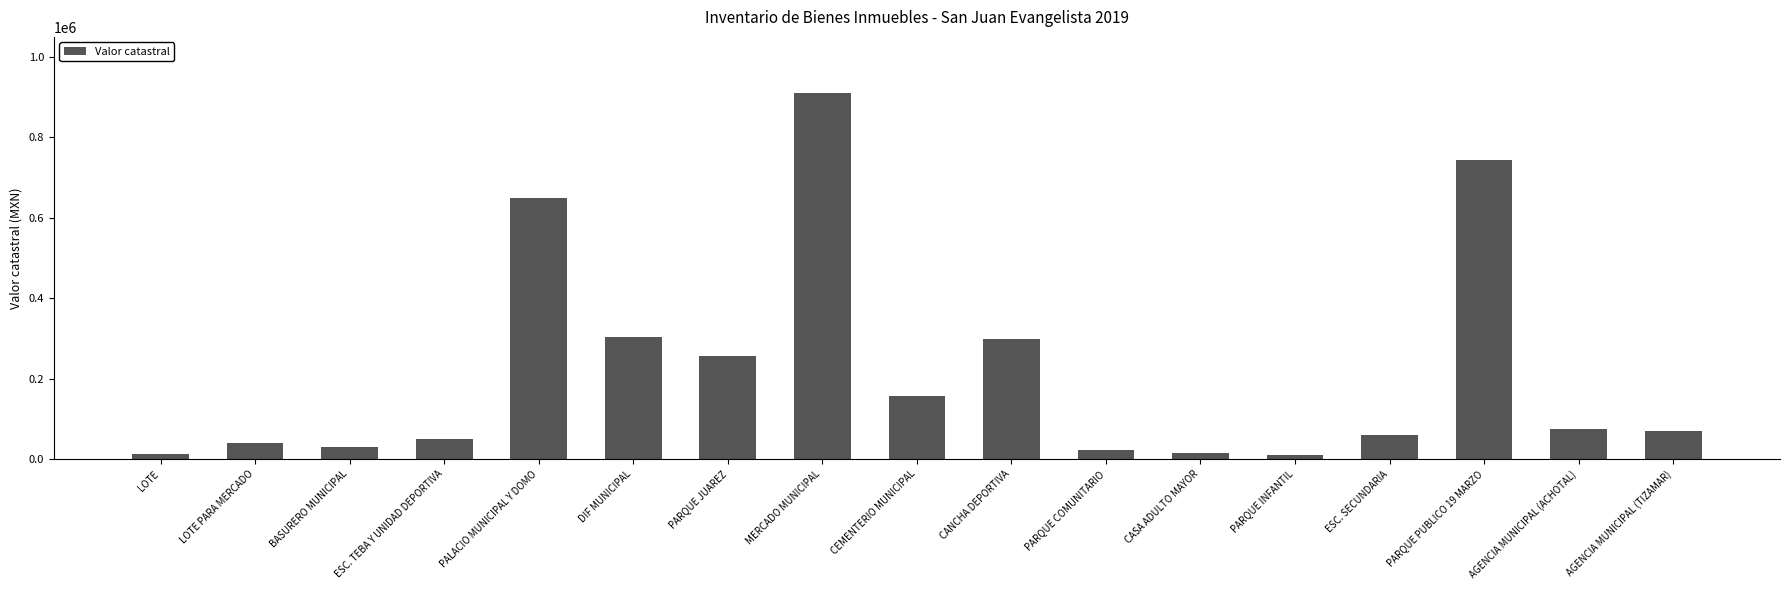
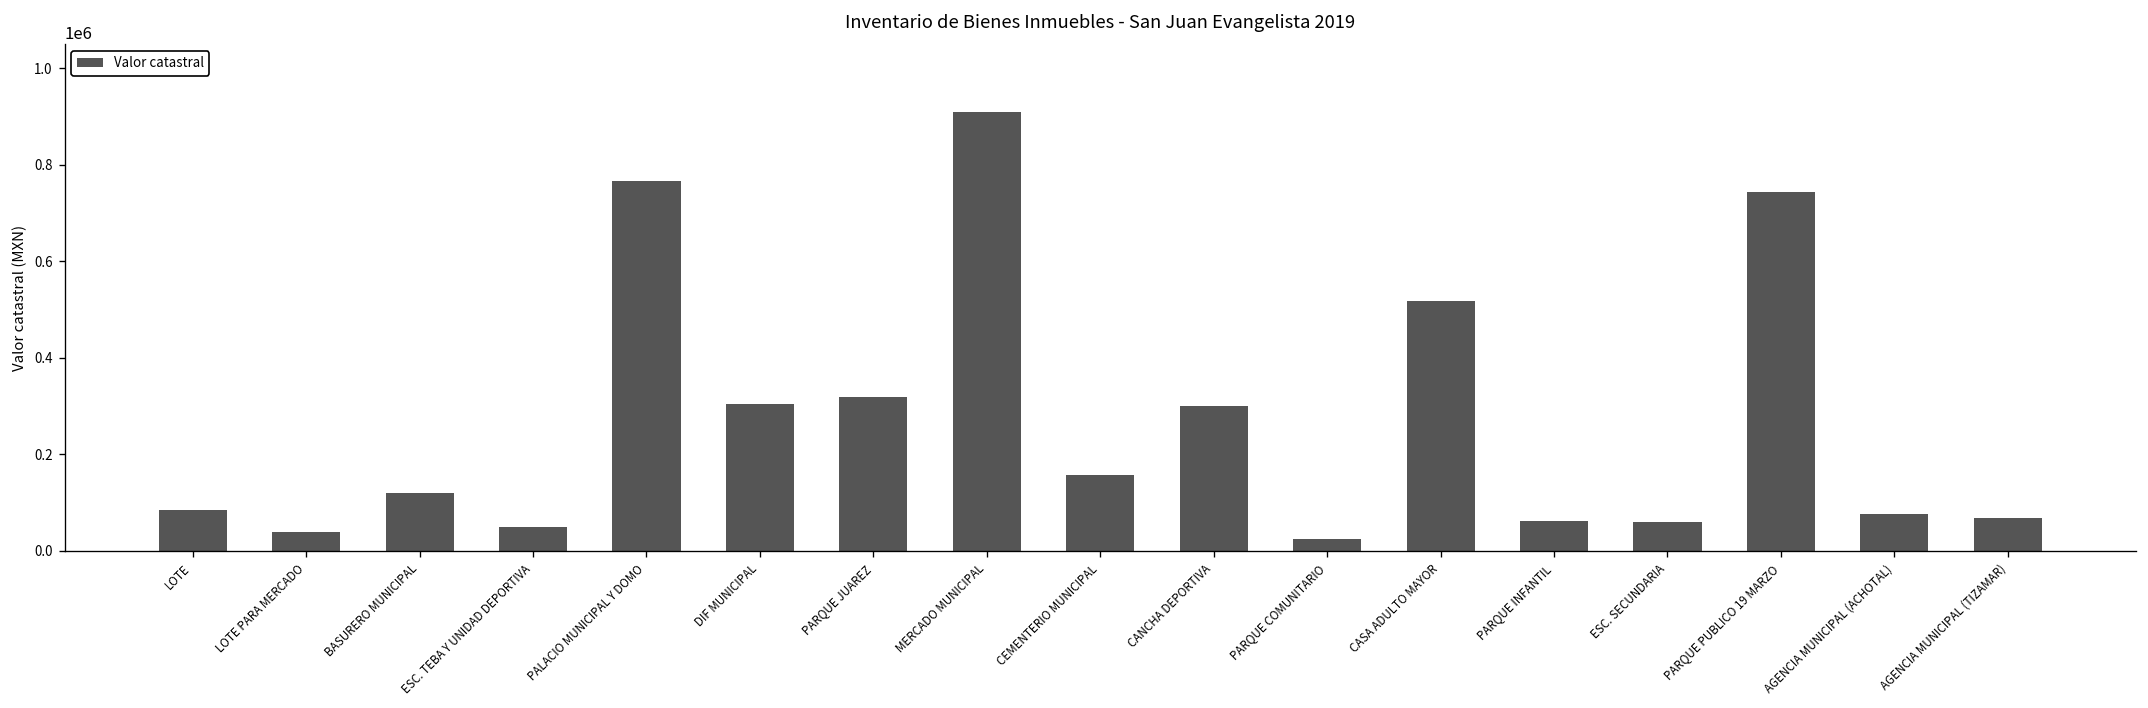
LOTE: 10000 -> 80000
BASURERO MUNICIPAL: 30000 -> 120000
PALACIO MUNICIPAL Y DOMO: 650000 -> 770000
PARQUE JUAREZ: 260000 -> 320000
CASA ADULTO MAYOR: 10000 -> 520000
PARQUE INFANTIL: 10000 -> 60000
